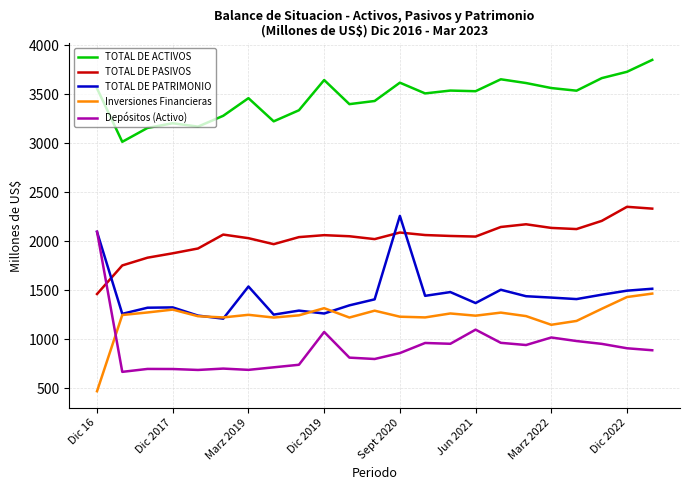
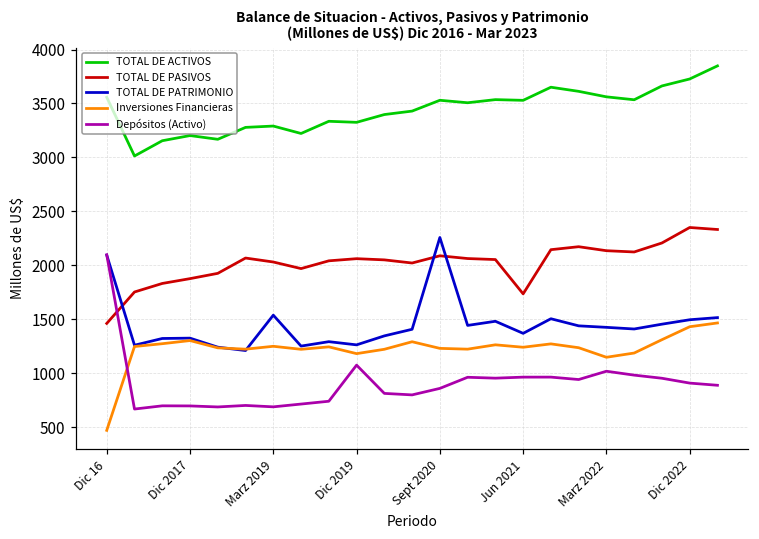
TOTAL DE ACTIVOS, Marz 2019: 3500 -> 3300
TOTAL DE ACTIVOS, Dic 2019: 3600 -> 3300
Inversiones Financieras, Dic 2019: 1300 -> 1200
TOTAL DE ACTIVOS, Sept 2020: 3600 -> 3500
TOTAL DE PASIVOS, Jun 2021: 2000 -> 1700
Depósitos (Activo), Jun 2021: 1100 -> 1000
